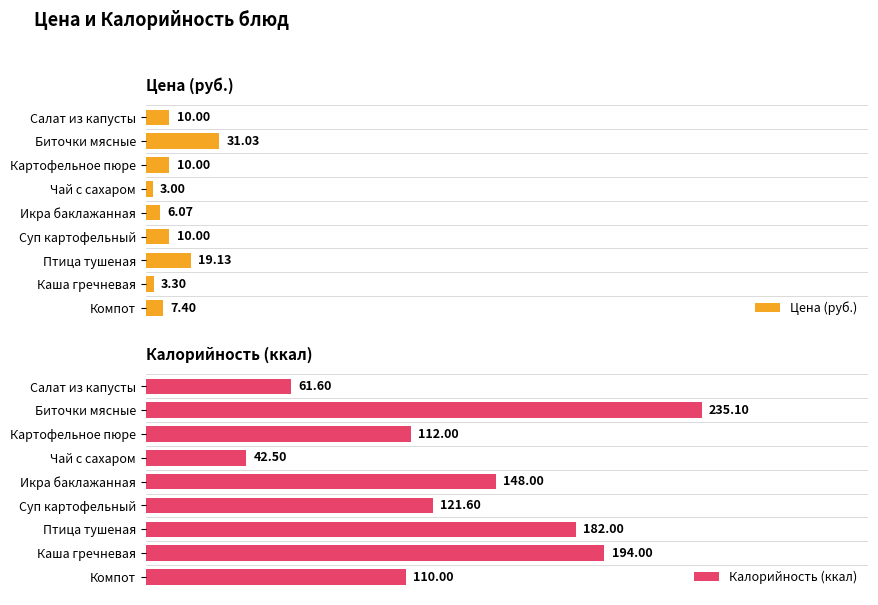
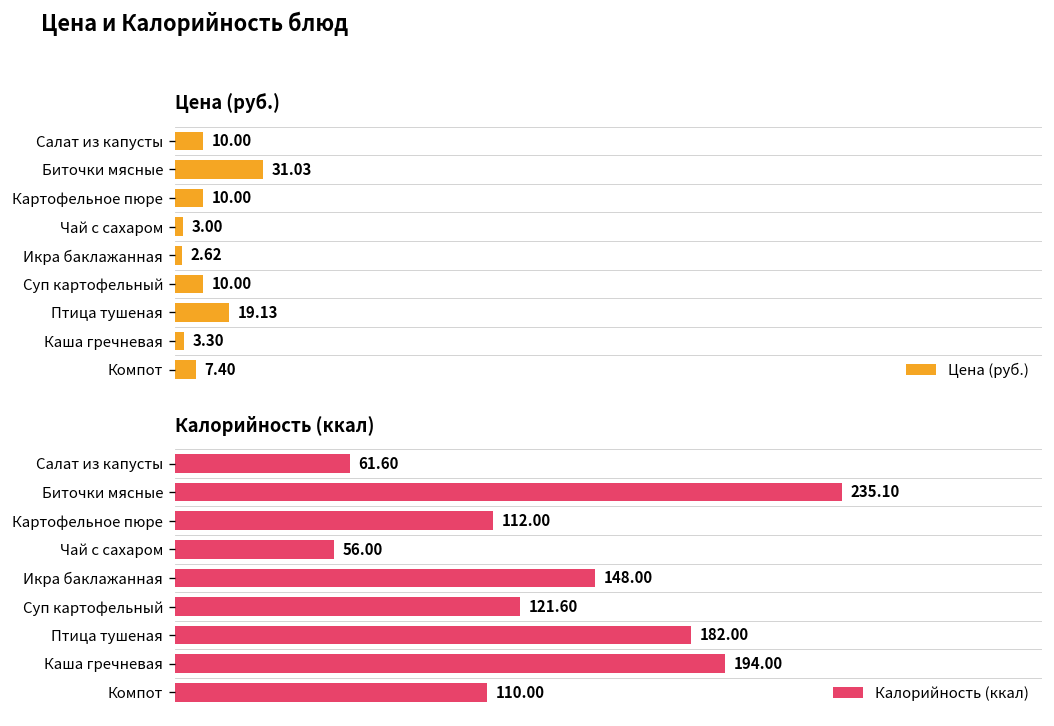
Цена (руб.), Икра баклажанная: 6.07 -> 2.62
Калорийность (ккал), Чай с сахаром: 42.50 -> 56.00
